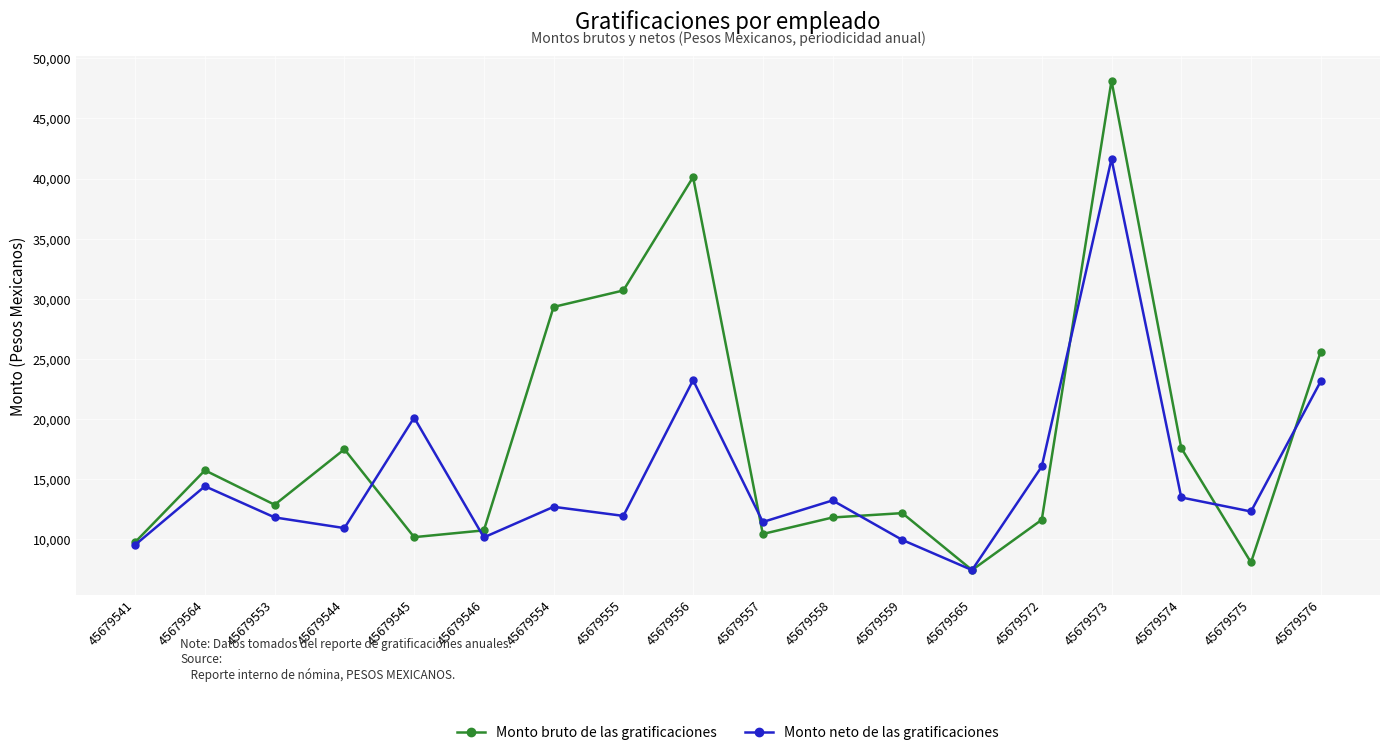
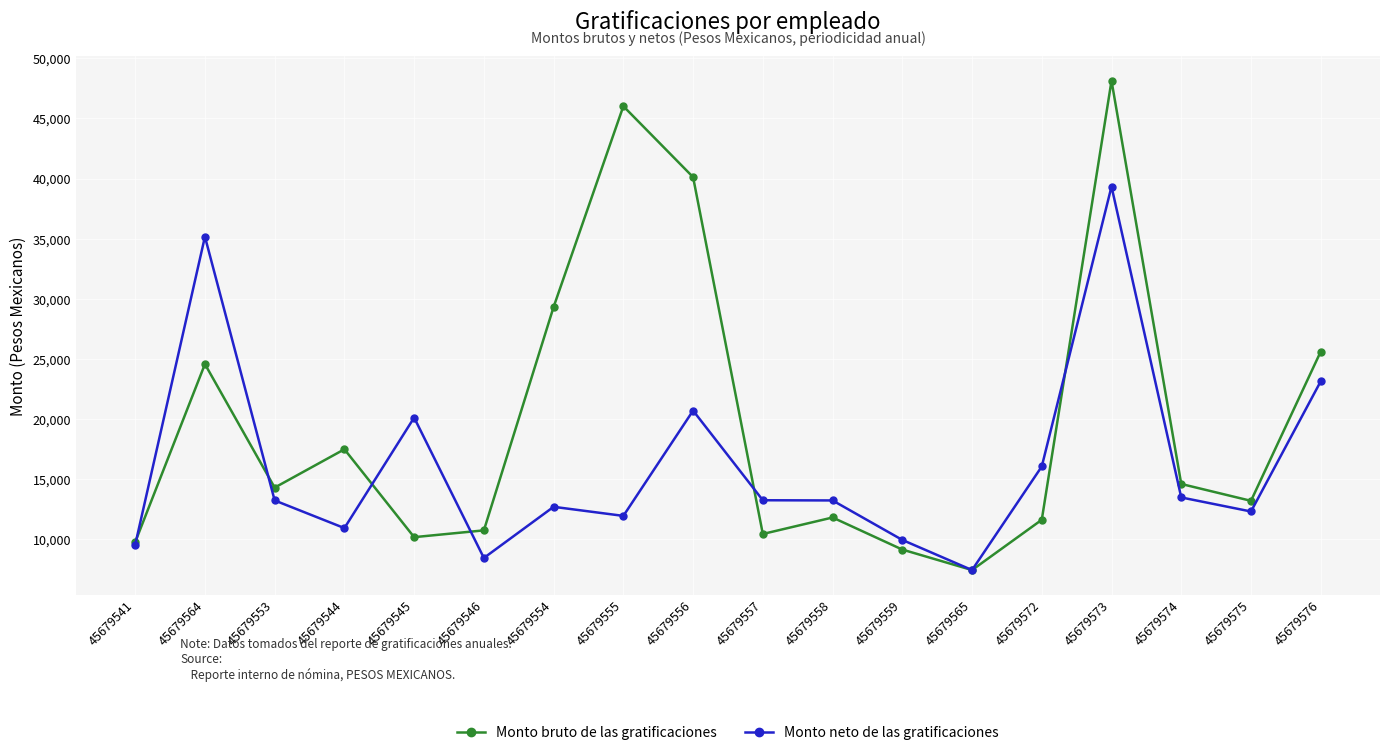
Monto bruto de las gratificaciones, 45679564: 15,700 -> 24,600
Monto neto de las gratificaciones, 45679564: 14,400 -> 35,200
Monto bruto de las gratificaciones, 45679553: 12,900 -> 14,300
Monto neto de las gratificaciones, 45679553: 11,800 -> 13,200
Monto neto de las gratificaciones, 45679546: 10,200 -> 8,500
Monto bruto de las gratificaciones, 45679555: 30,700 -> 46,000
Monto neto de las gratificaciones, 45679556: 23,200 -> 20,700
Monto neto de las gratificaciones, 45679557: 11,500 -> 13,300
Monto bruto de las gratificaciones, 45679559: 12,200 -> 9,200
Monto neto de las gratificaciones, 45679573: 41,600 -> 39,300
Monto bruto de las gratificaciones, 45679574: 17,600 -> 14,600
Monto bruto de las gratificaciones, 45679575: 8,100 -> 13,200
